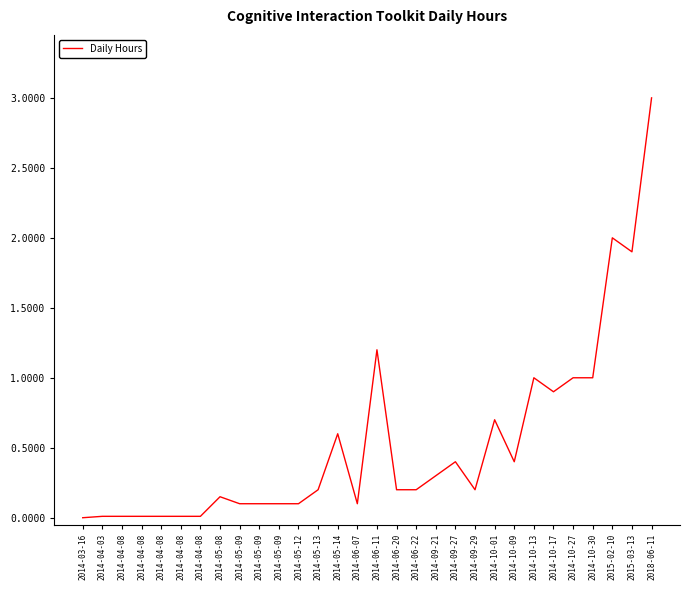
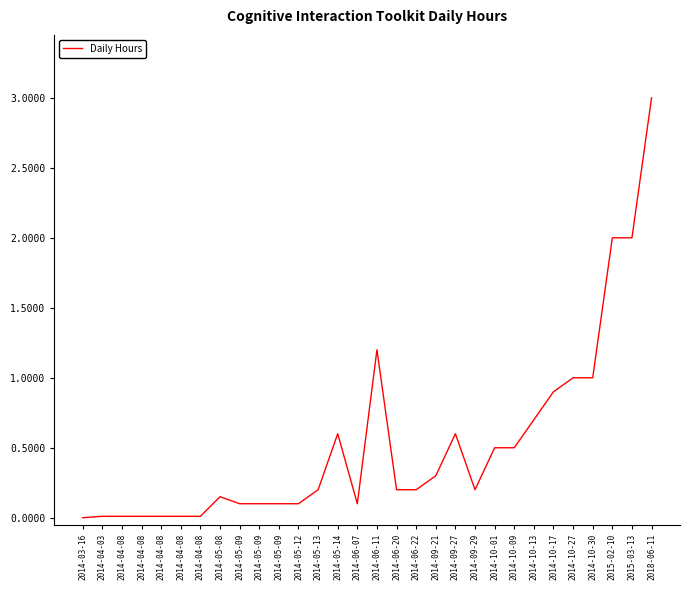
2014-09-27: 0.4 -> 0.6
2014-10-01: 0.7 -> 0.5
2014-10-09: 0.4 -> 0.5
2014-10-13: 1.0 -> 0.7
2015-03-13: 1.9 -> 2.0
